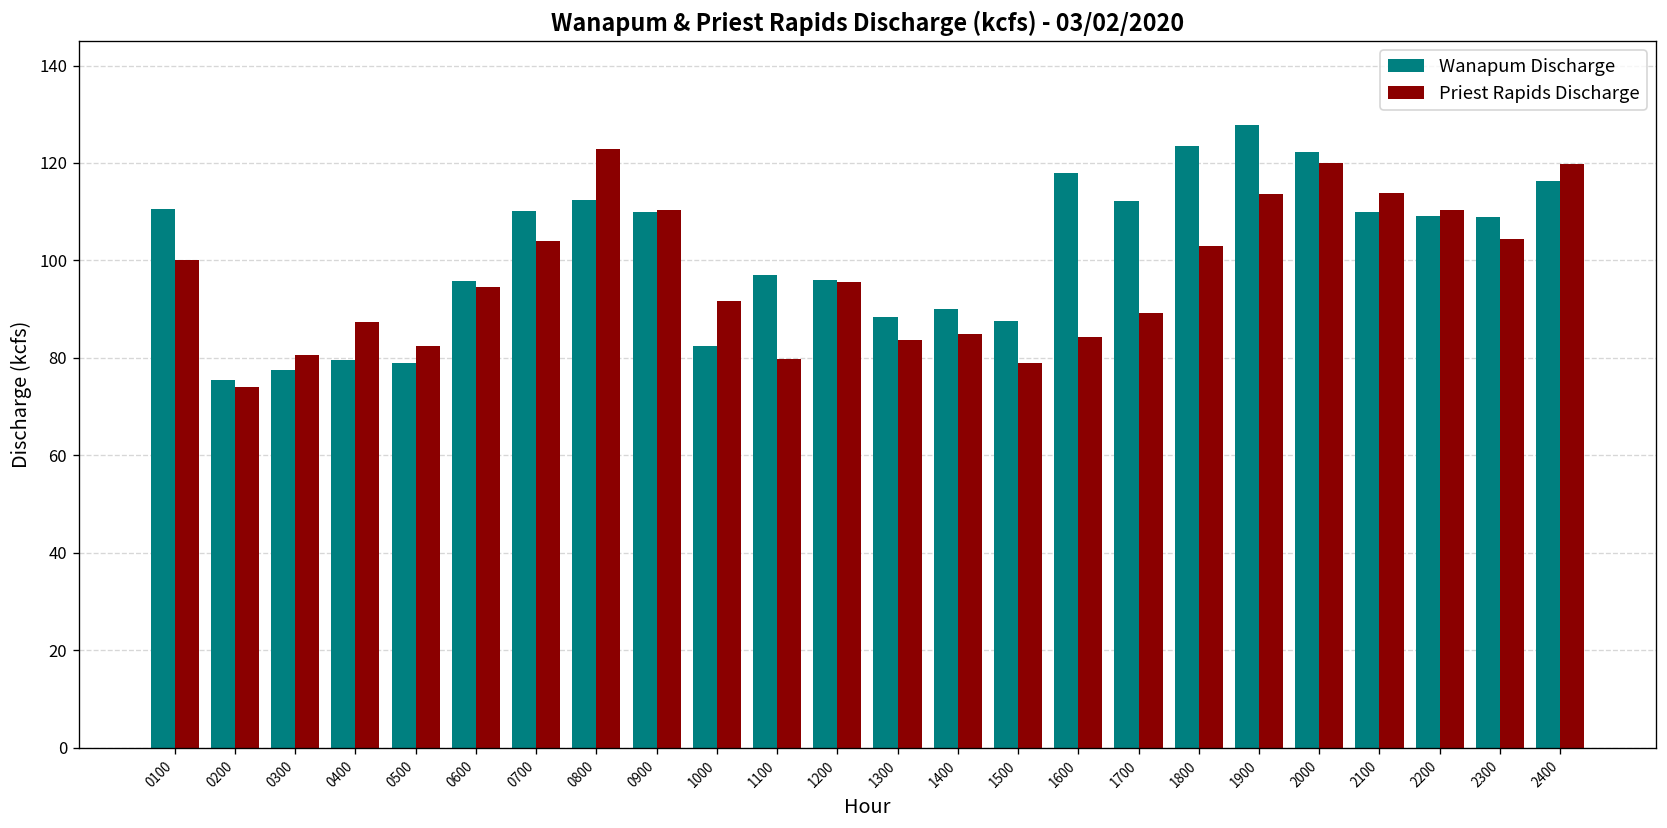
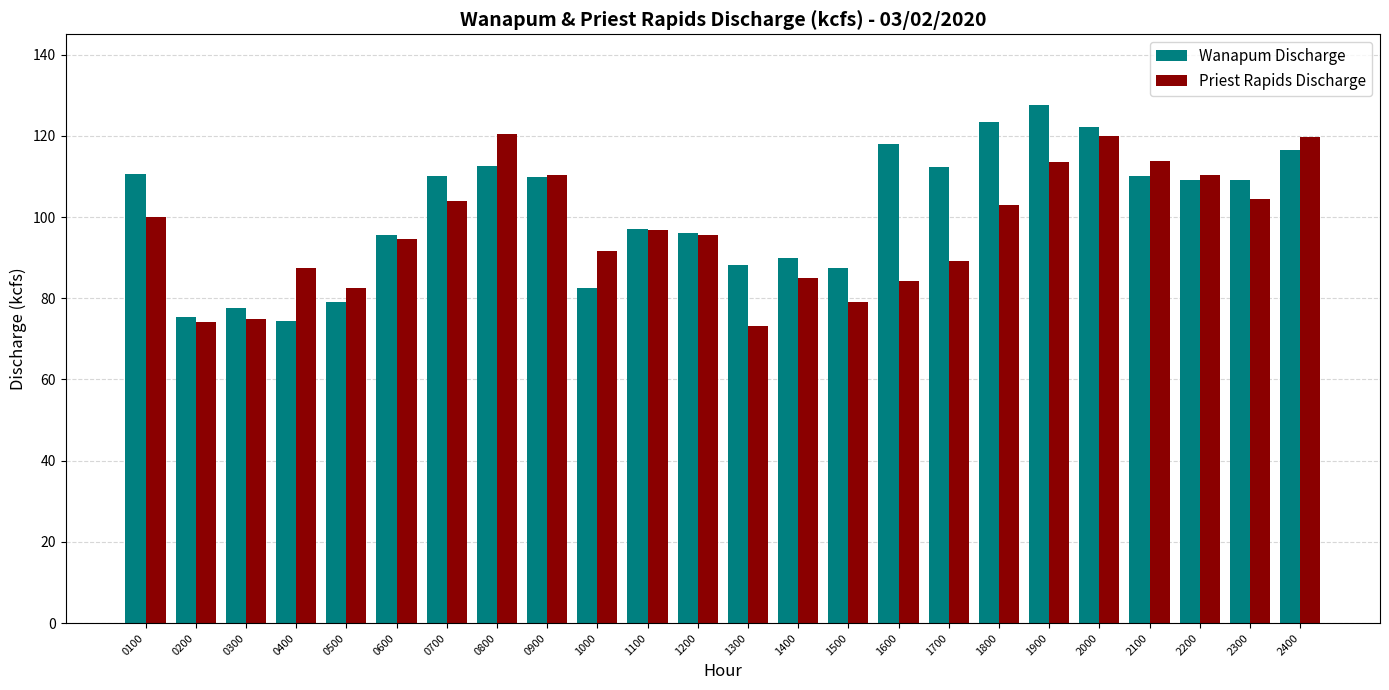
Priest Rapids Discharge, 0300: 81 -> 75
Wanapum Discharge, 0400: 80 -> 74
Priest Rapids Discharge, 0800: 123 -> 120
Priest Rapids Discharge, 1100: 80 -> 97
Priest Rapids Discharge, 1300: 84 -> 73
